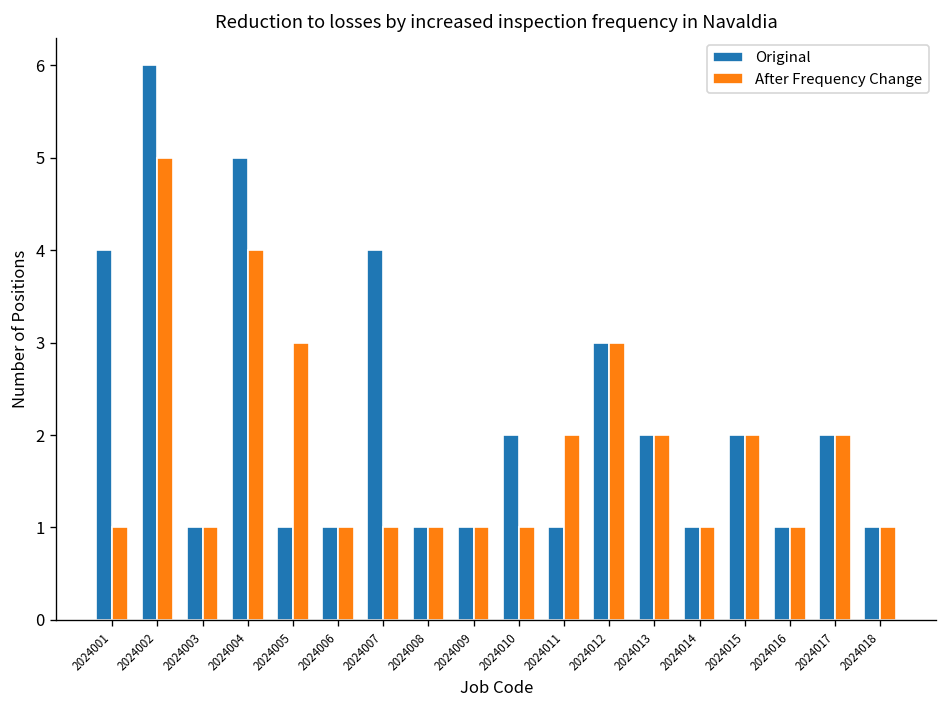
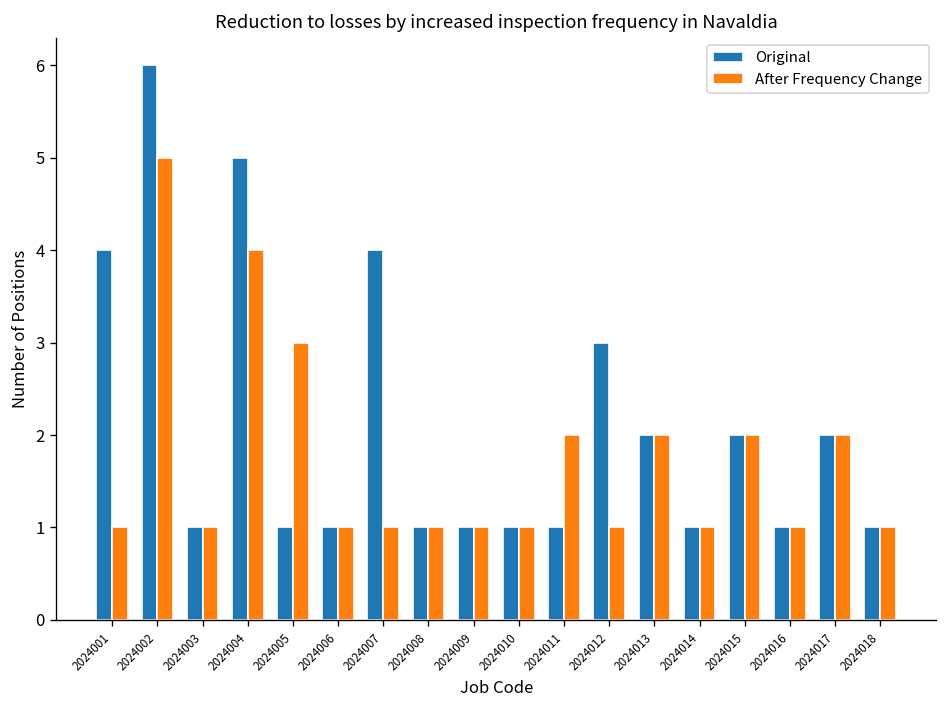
Original, 2024010: 2 -> 1
After Frequency Change, 2024012: 3 -> 1
